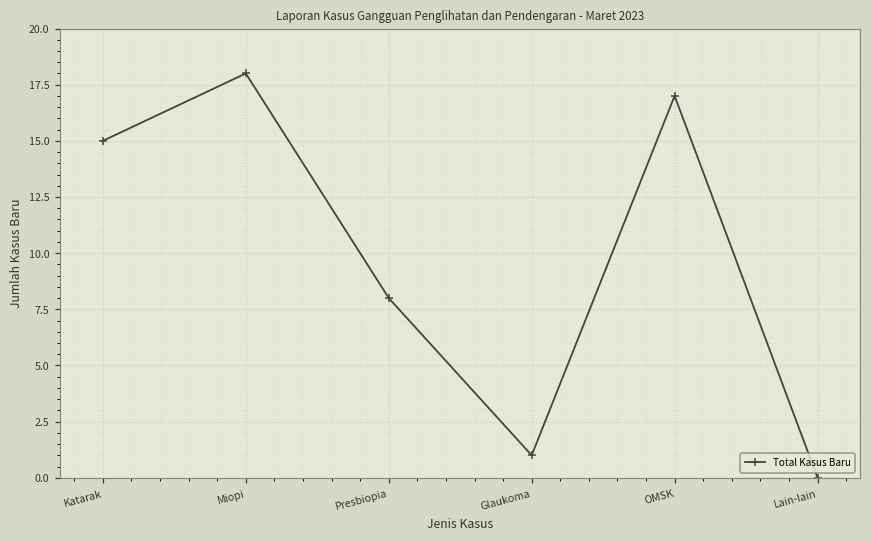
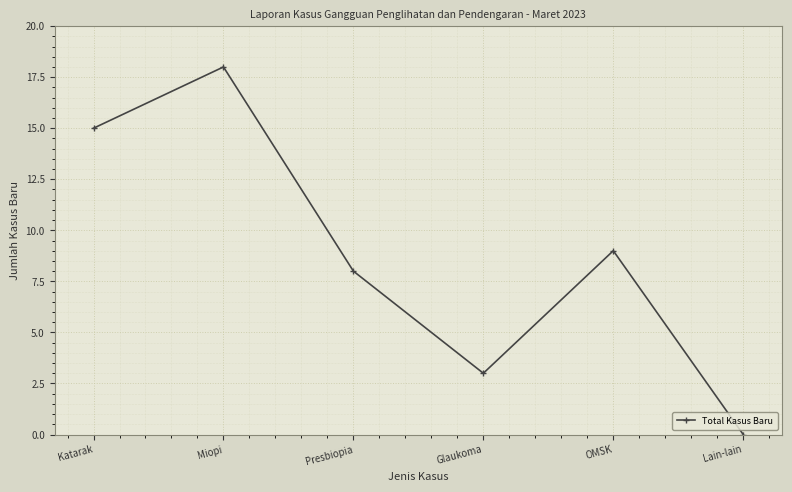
Glaukoma: 1 -> 3
OMSK: 17 -> 9
